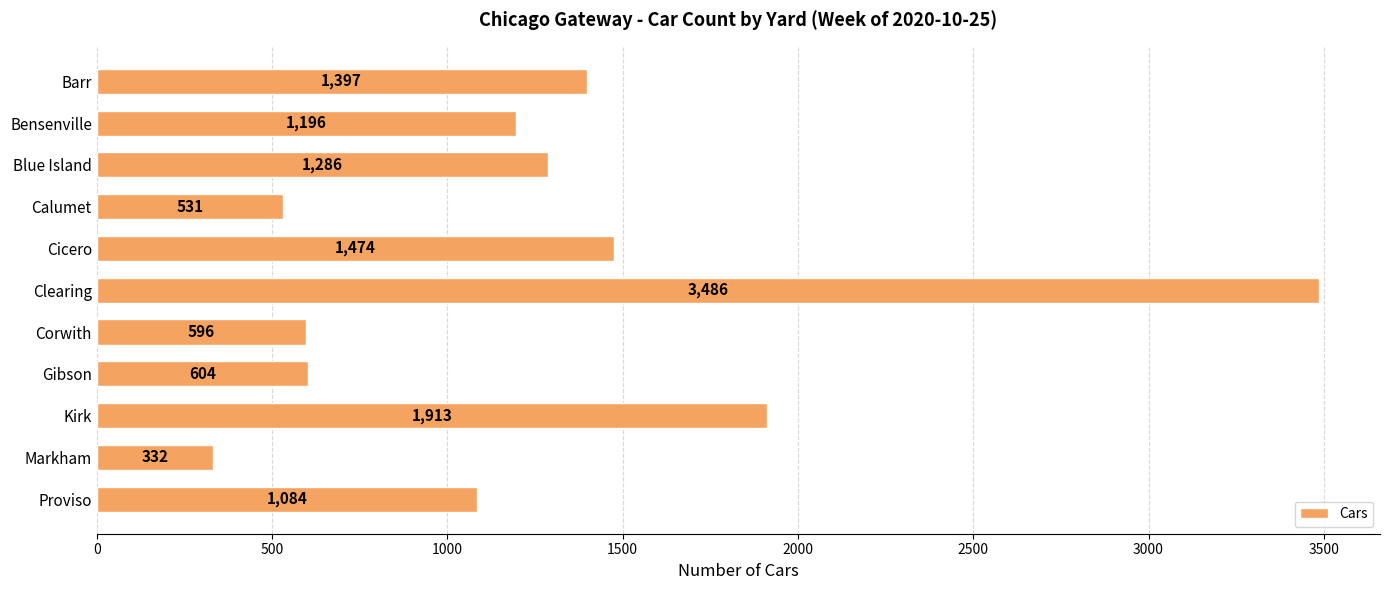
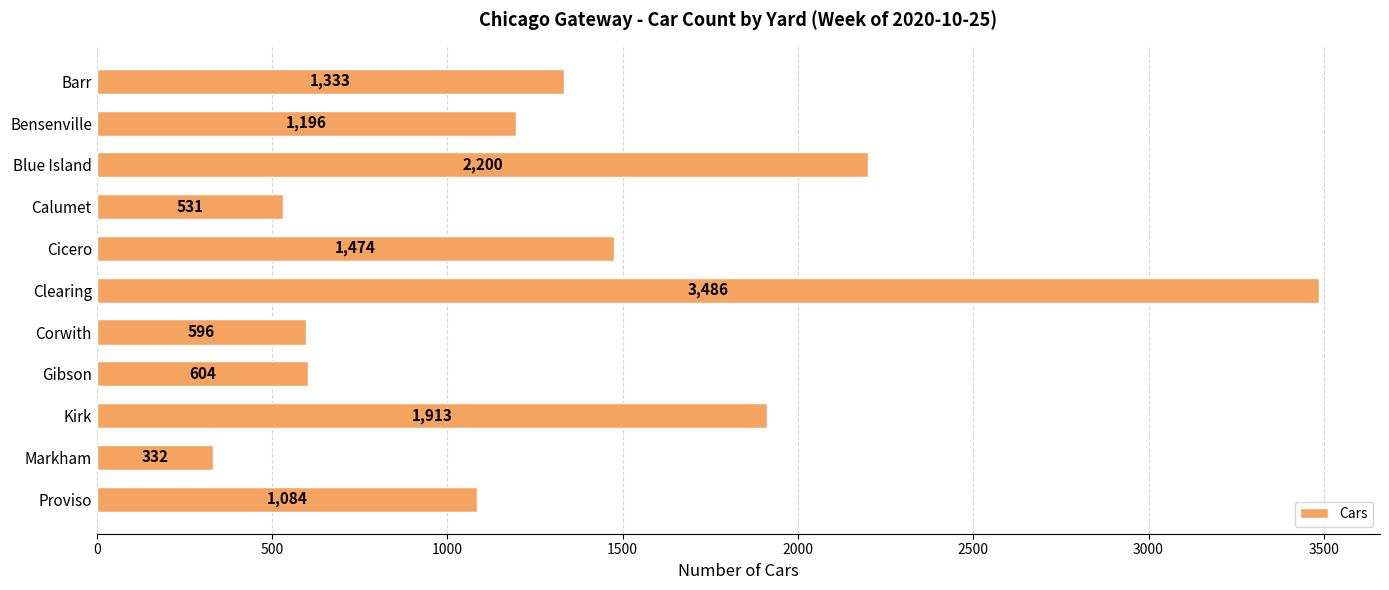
Barr: 1,397 -> 1,333
Blue Island: 1,286 -> 2,200
